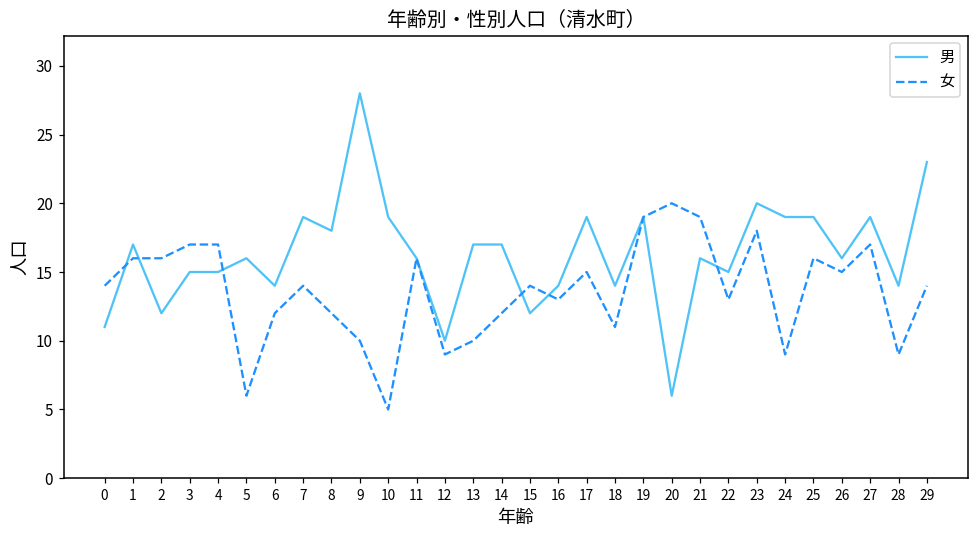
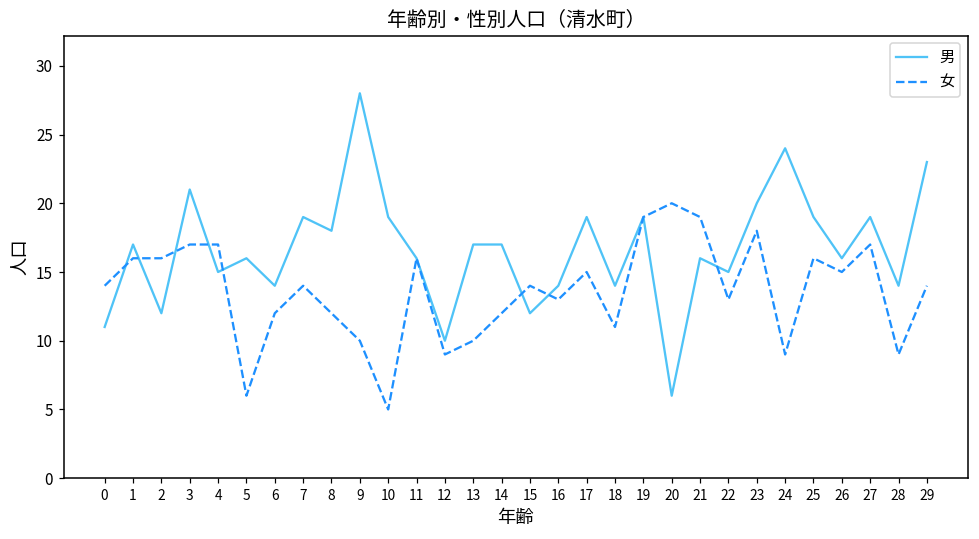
男, 3: 15 -> 21
男, 24: 19 -> 24
